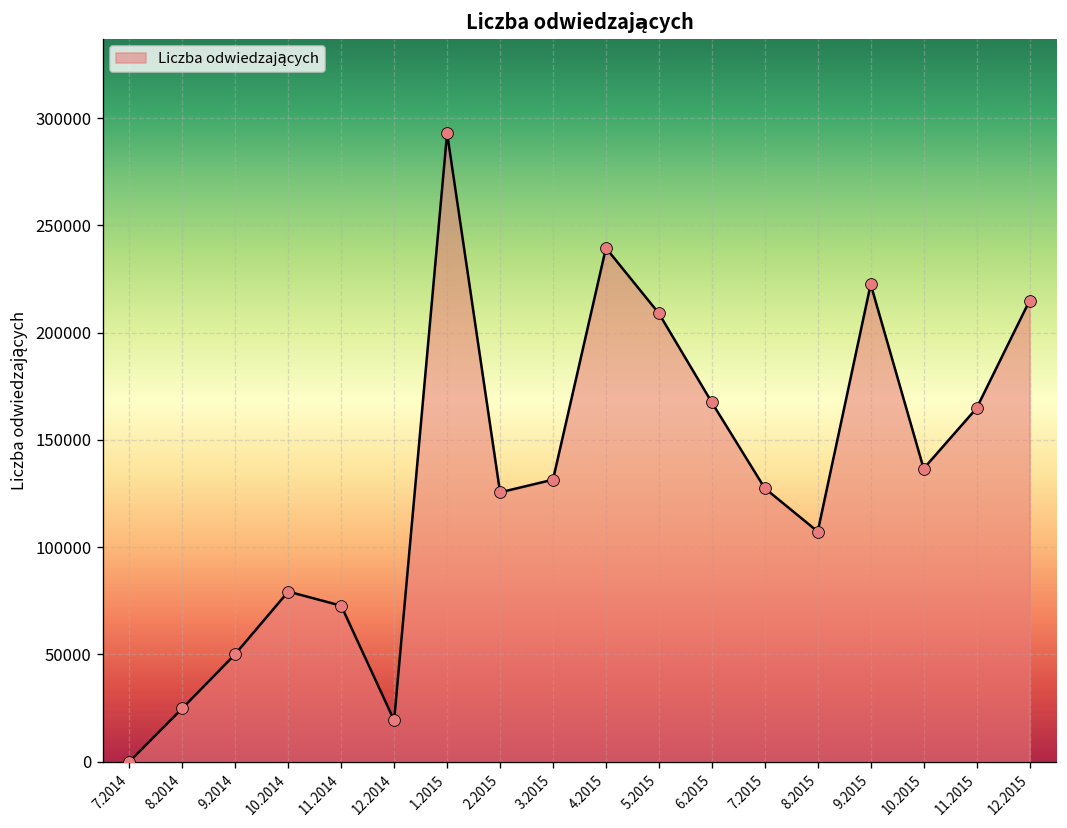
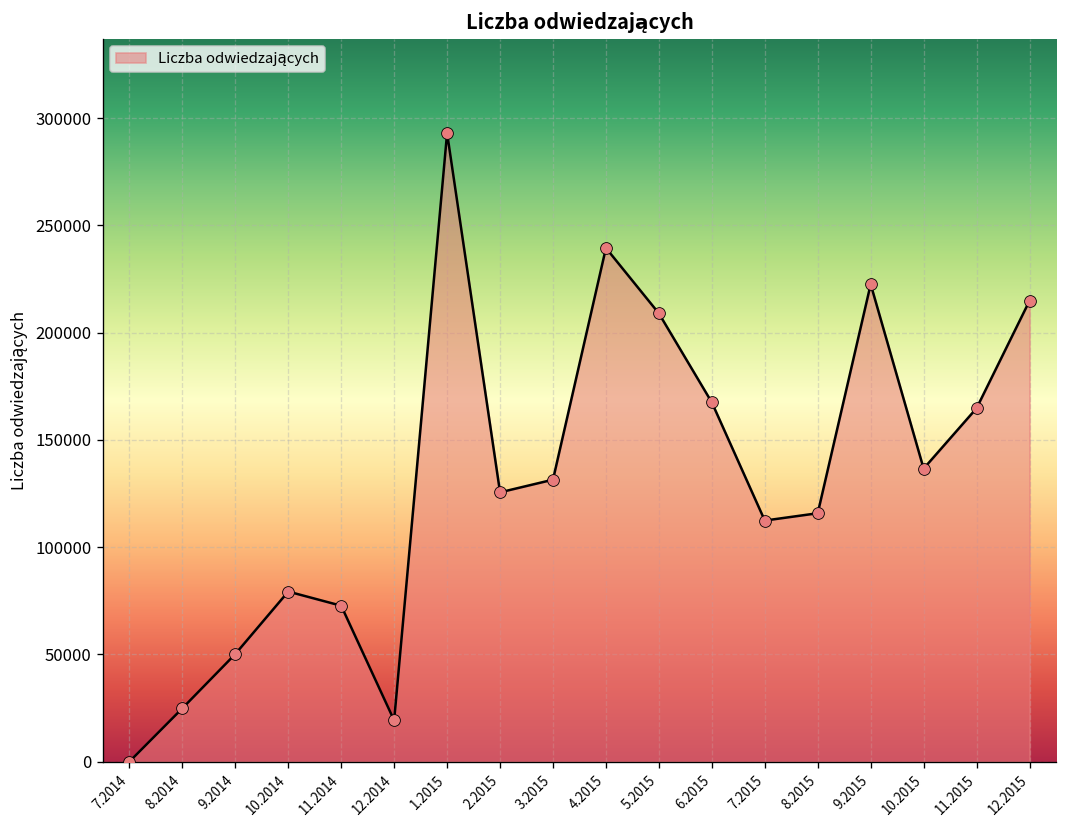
7.2015: 127000 -> 112000
8.2015: 107000 -> 116000
